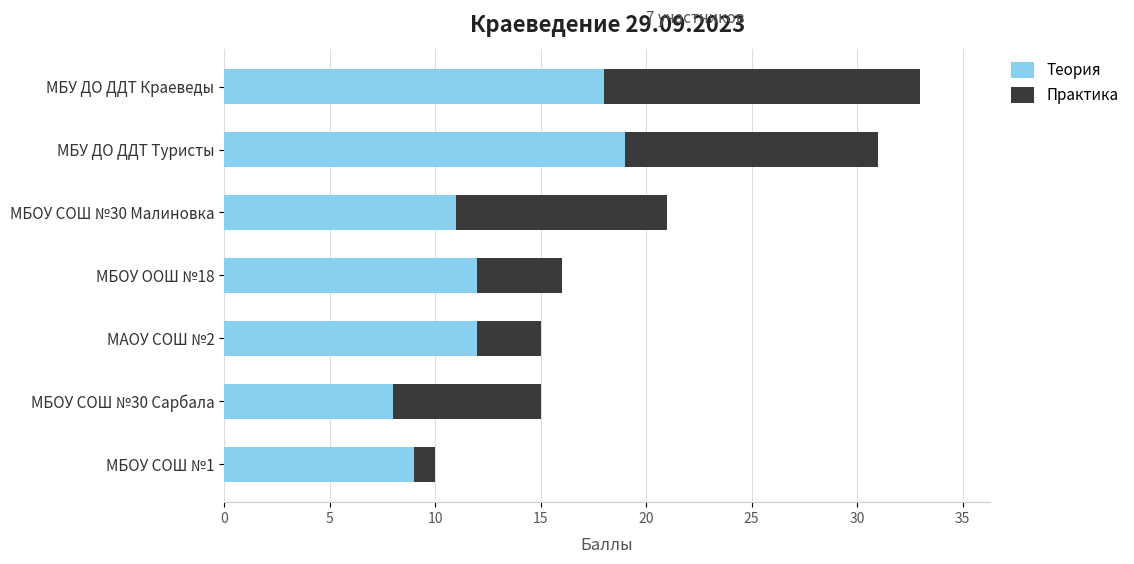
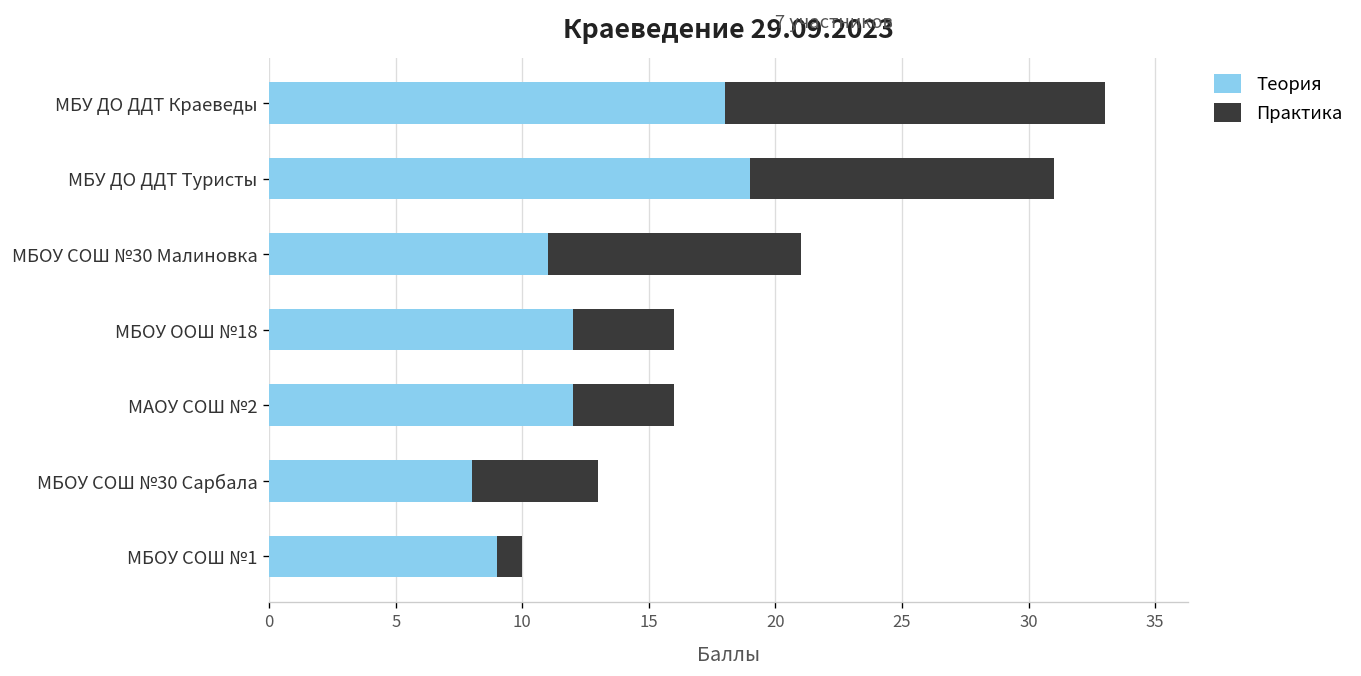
Практика, МАОУ СОШ №2: 3 -> 4
Практика, МБОУ СОШ №30 Сарбала: 7 -> 5
